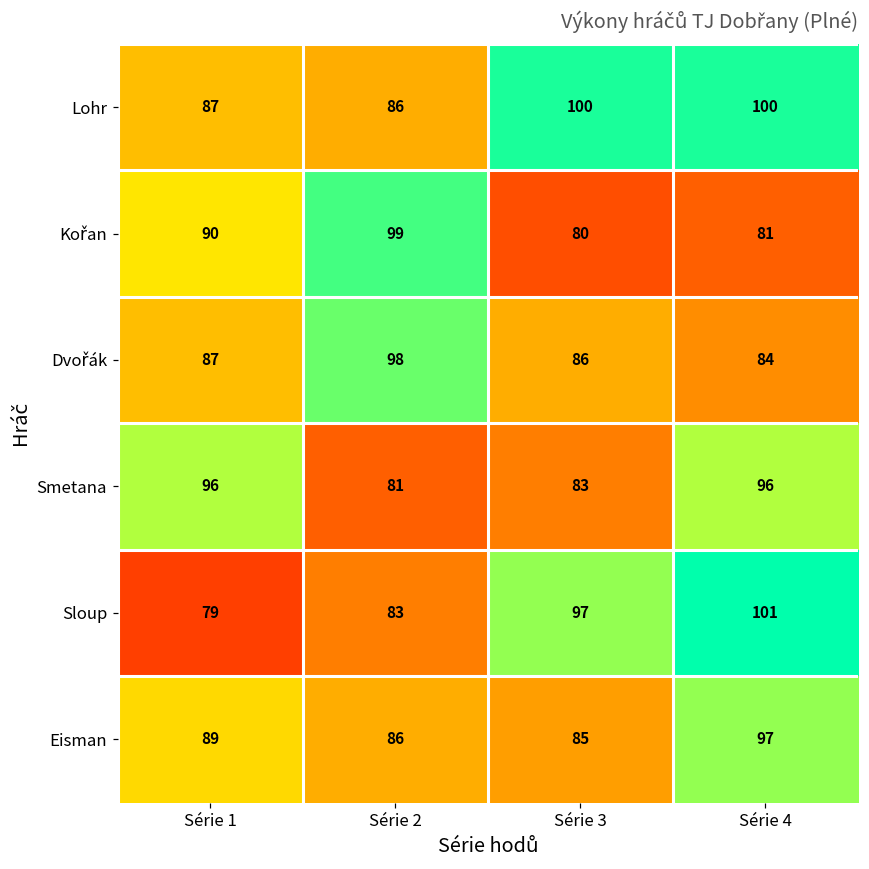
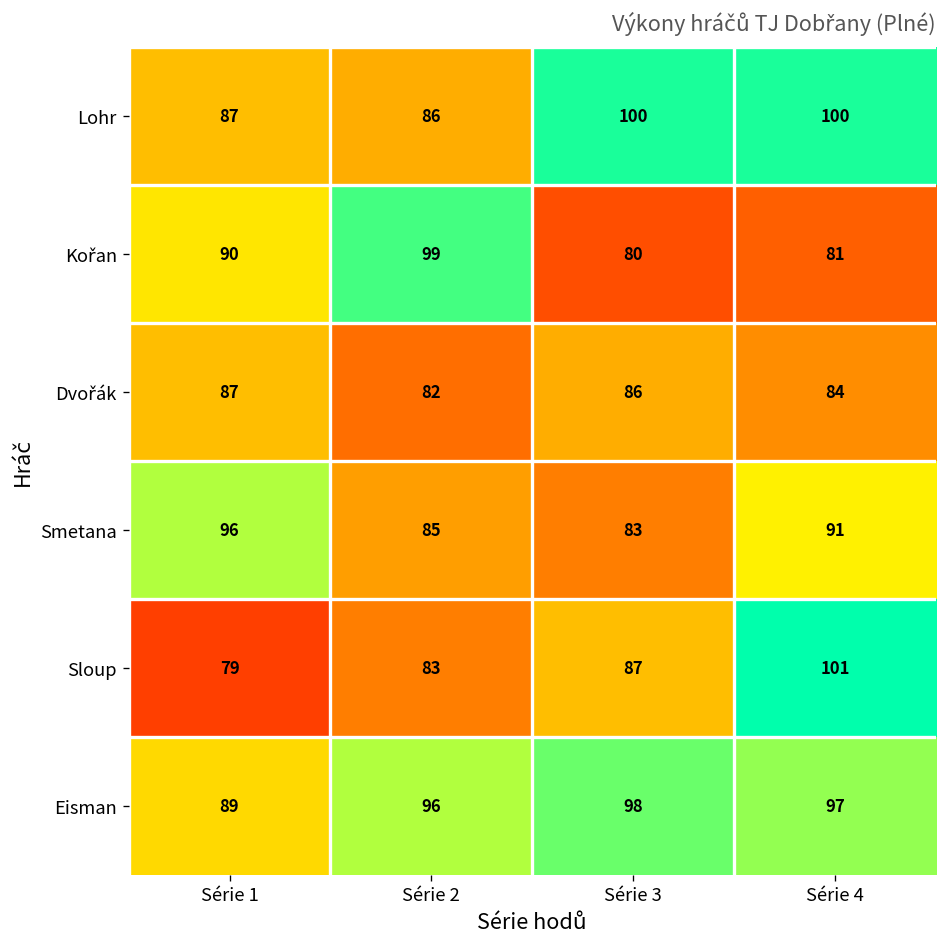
Dvořák, Série 2: 98 -> 82
Smetana, Série 2: 81 -> 85
Smetana, Série 4: 96 -> 91
Sloup, Série 3: 97 -> 87
Eisman, Série 2: 86 -> 96
Eisman, Série 3: 85 -> 98
